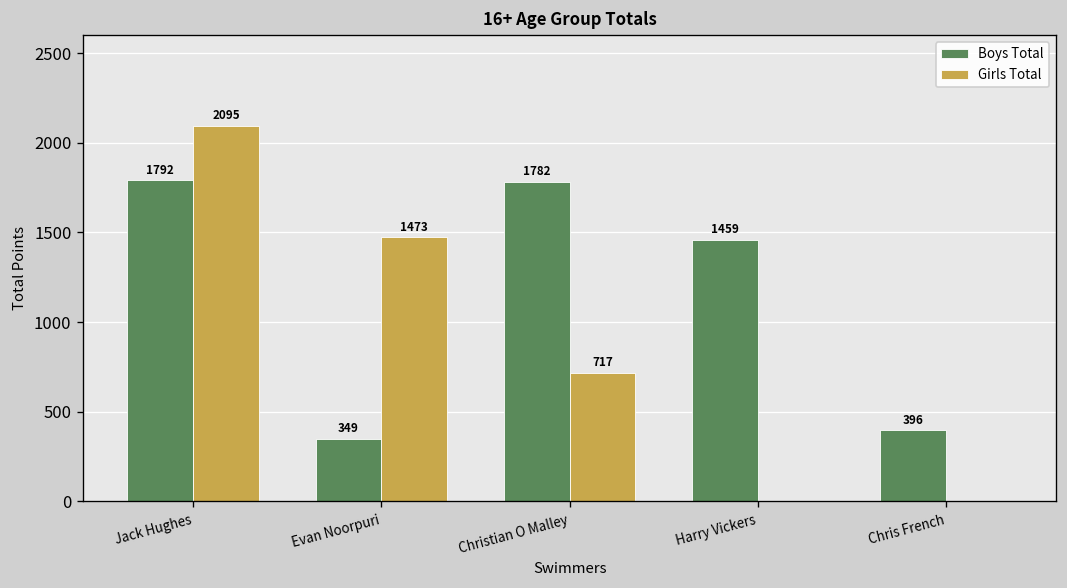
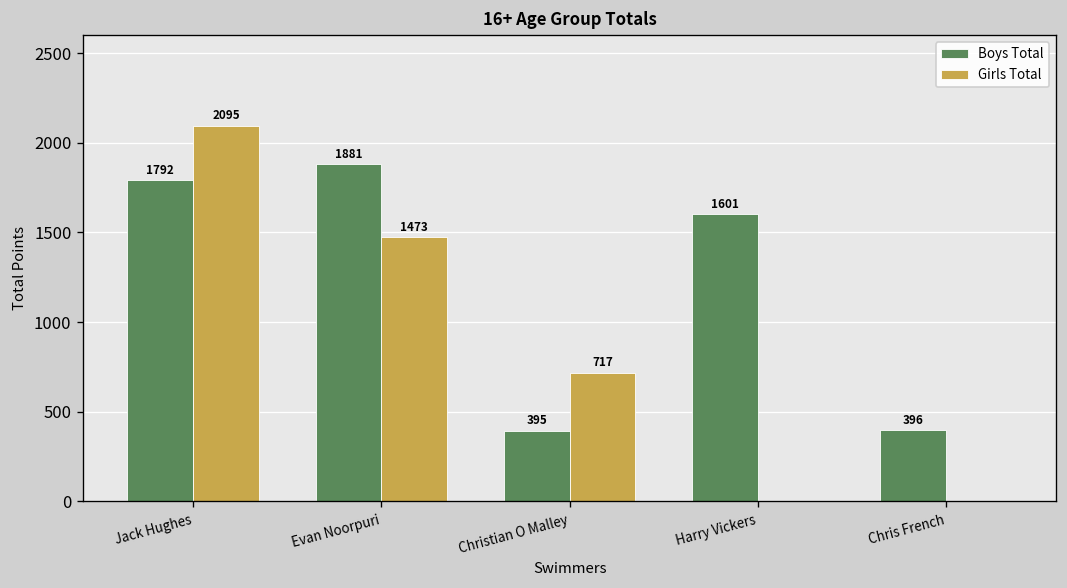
Boys Total, Evan Noorpuri: 349 -> 1881
Boys Total, Christian O Malley: 1782 -> 395
Boys Total, Harry Vickers: 1459 -> 1601
